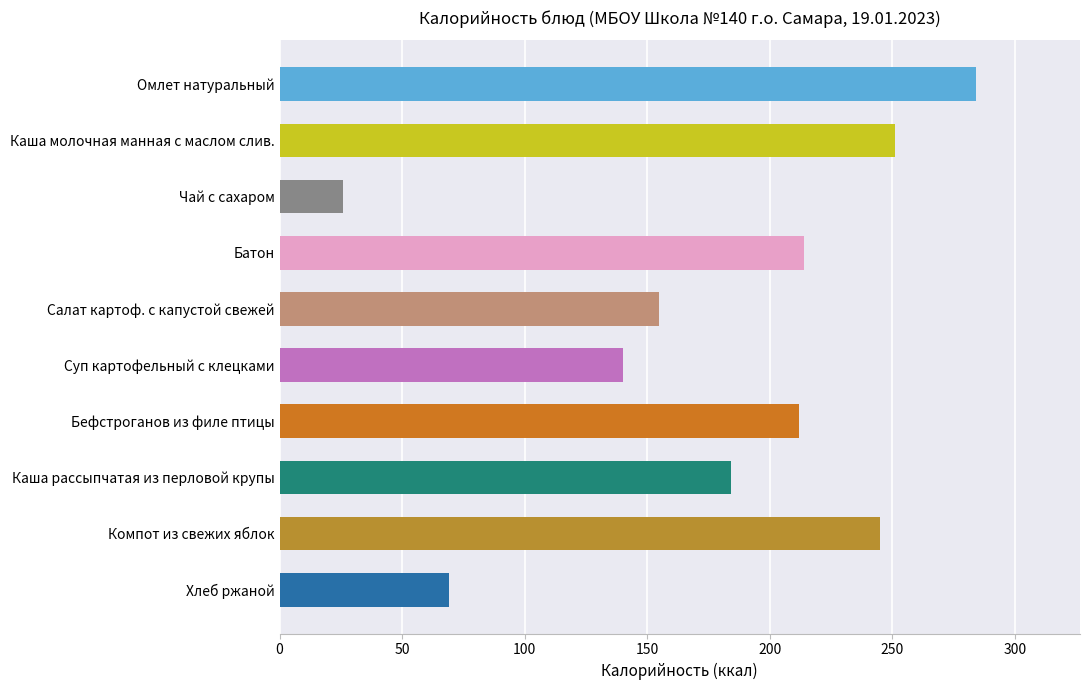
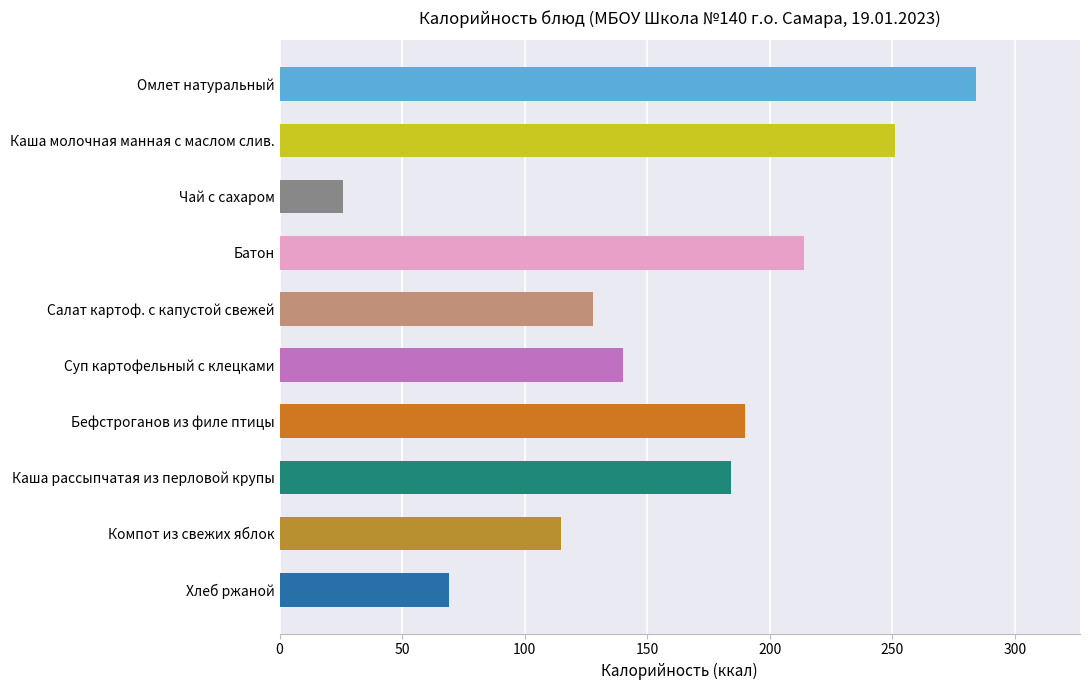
Салат картоф. с капустой свежей: 155 -> 128
Бефстроганов из филе птицы: 212 -> 190
Компот из свежих яблок: 245 -> 115
